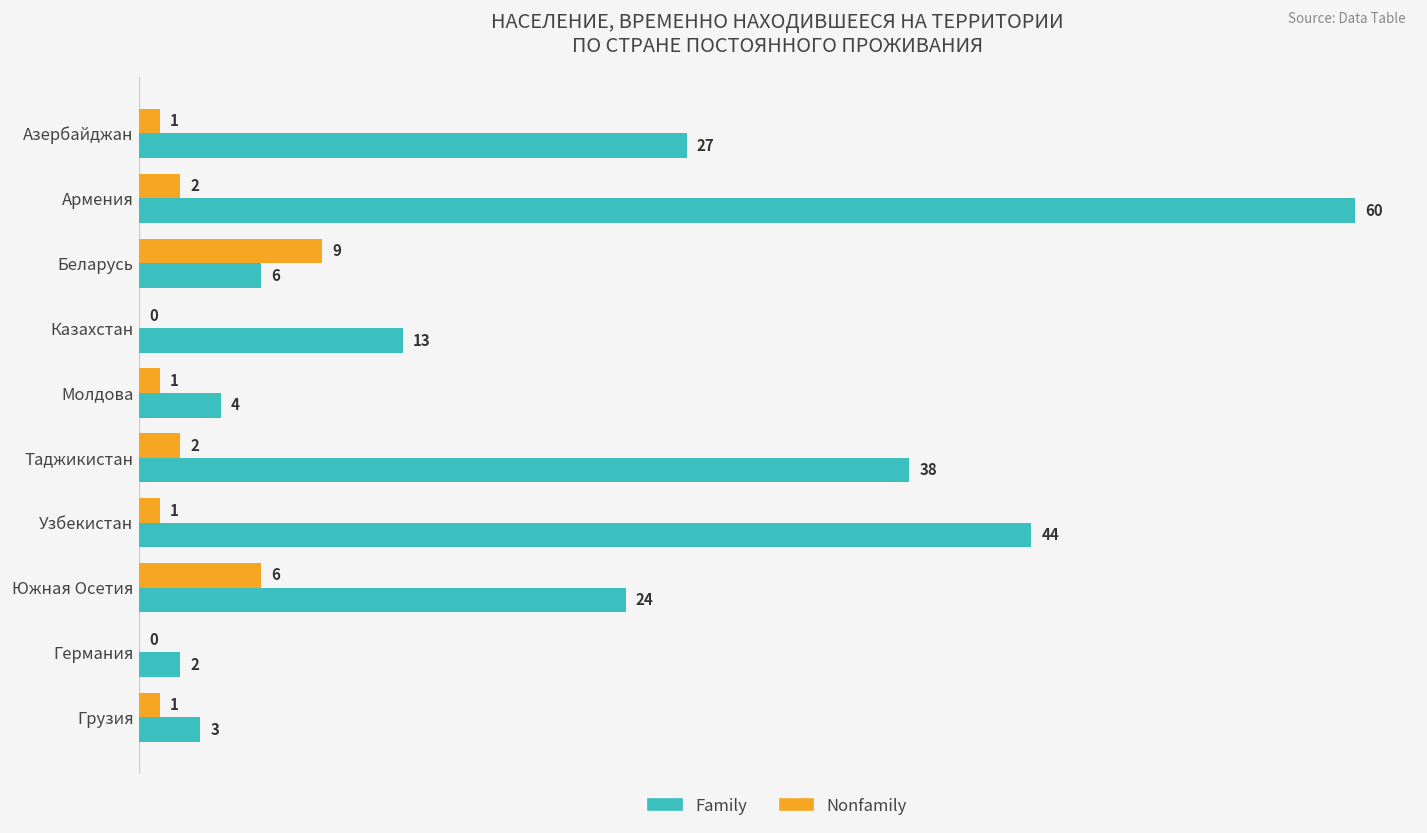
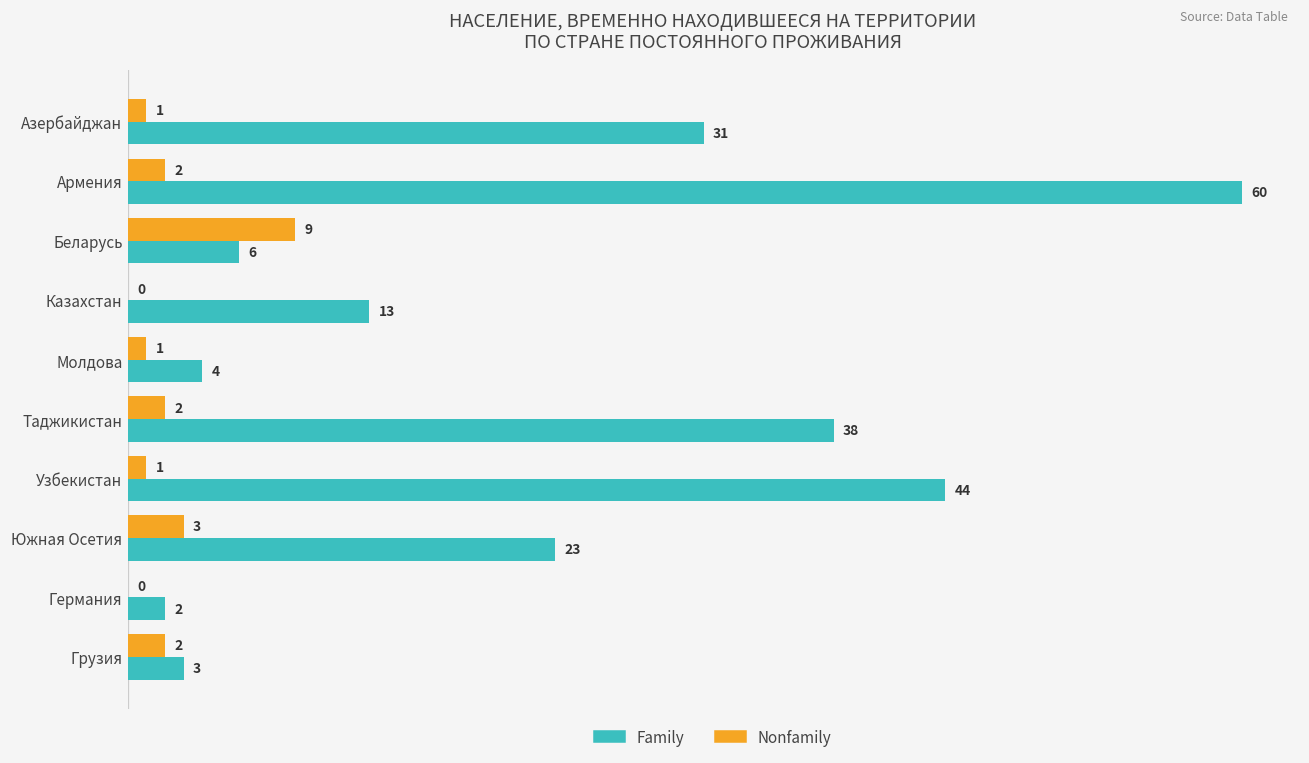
Family, Азербайджан: 27 -> 31
Nonfamily, Южная Осетия: 6 -> 3
Family, Южная Осетия: 24 -> 23
Nonfamily, Грузия: 1 -> 2
